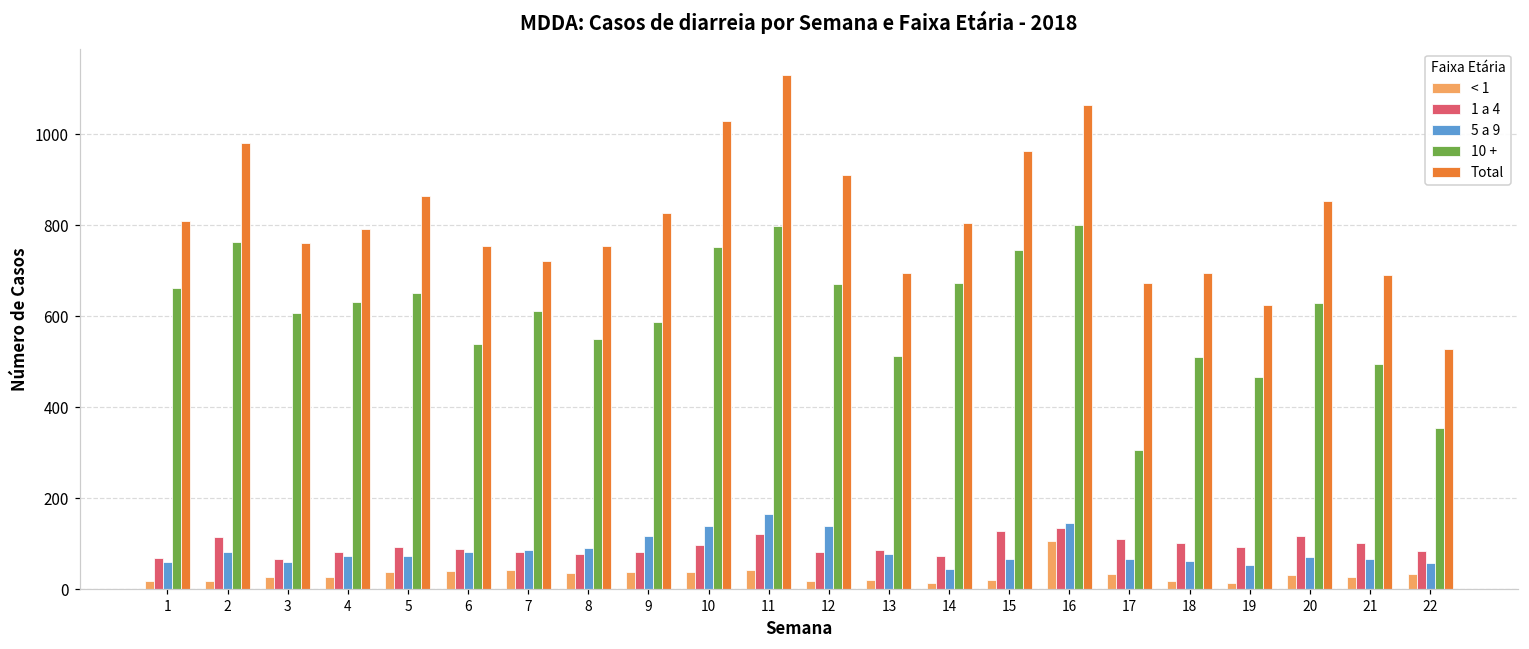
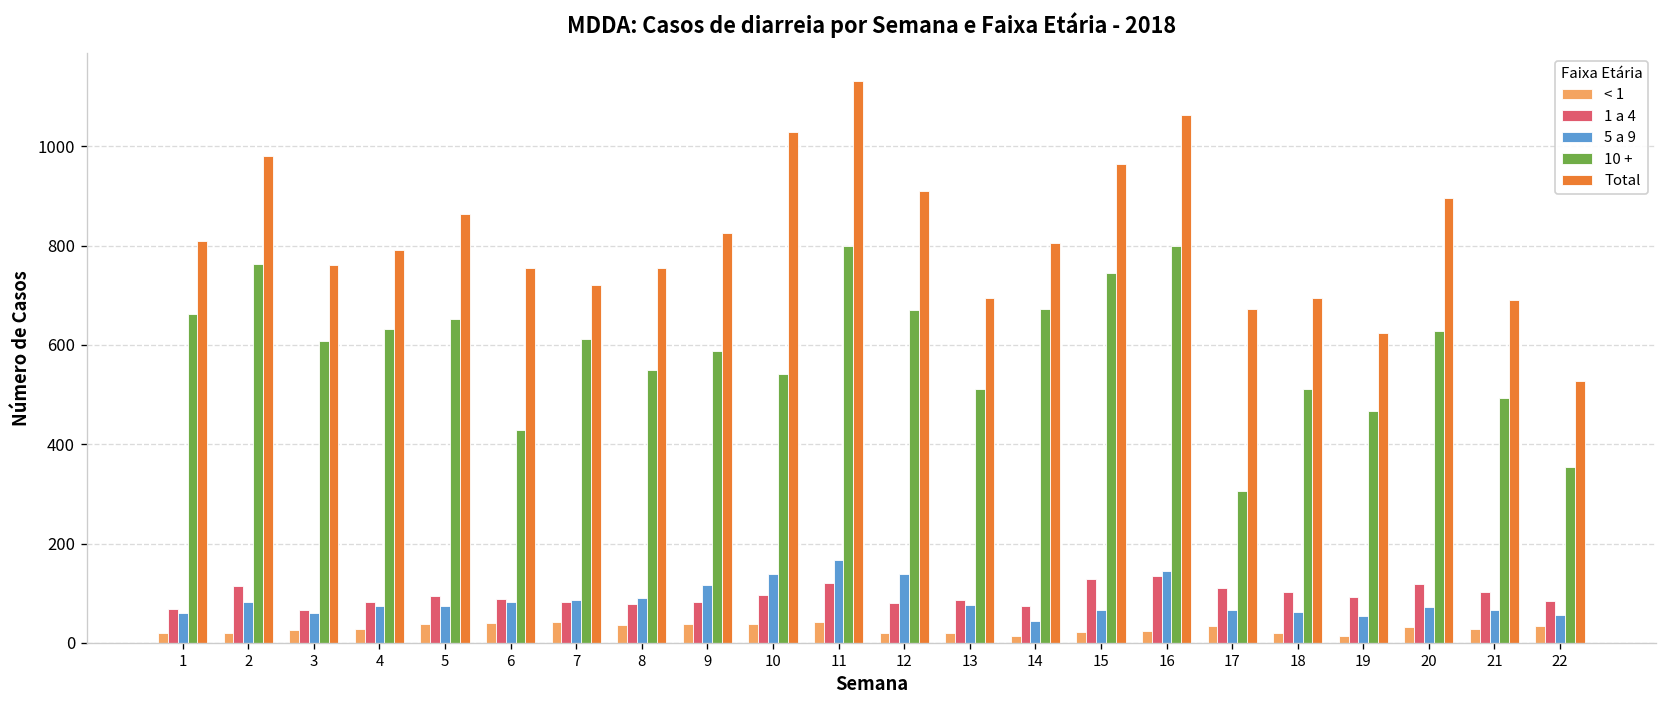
10 +, 6: 540 -> 430
10 +, 10: 750 -> 540
< 1, 16: 110 -> 20
Total, 20: 850 -> 900
